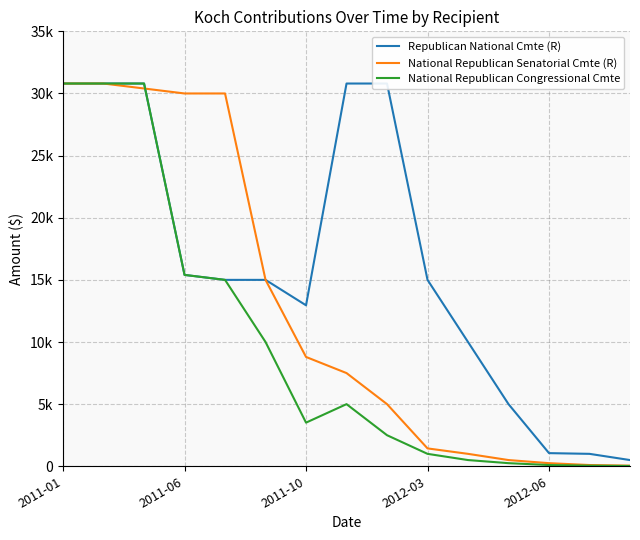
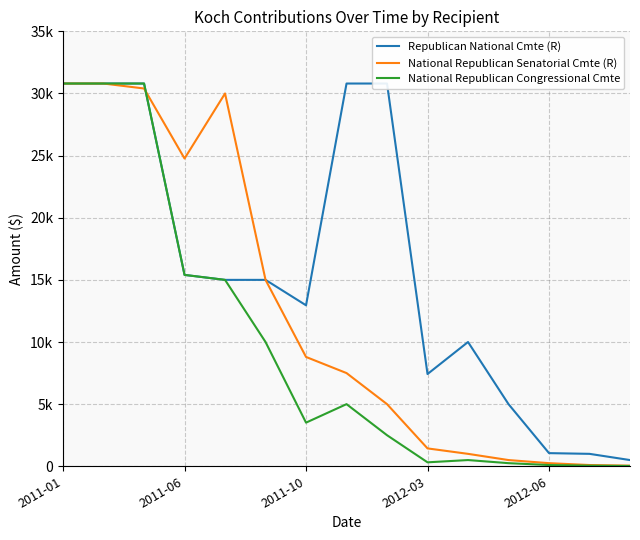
National Republican Senatorial Cmte (R), 2011-06: 30000 -> 24800
Republican National Cmte (R), 2012-03: 15000 -> 7400
National Republican Congressional Cmte, 2012-03: 1000 -> 300
